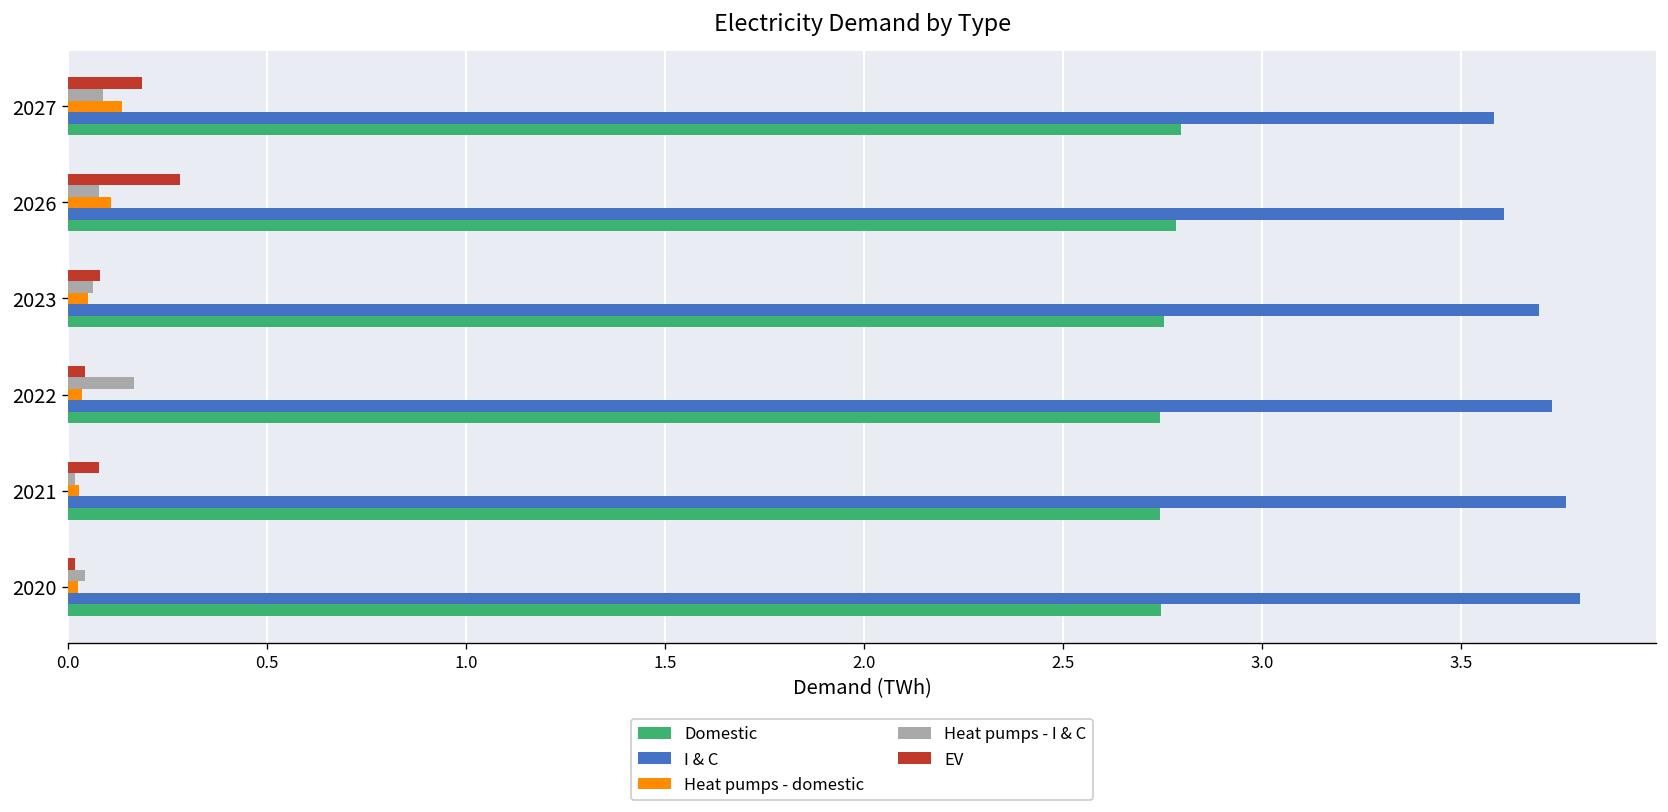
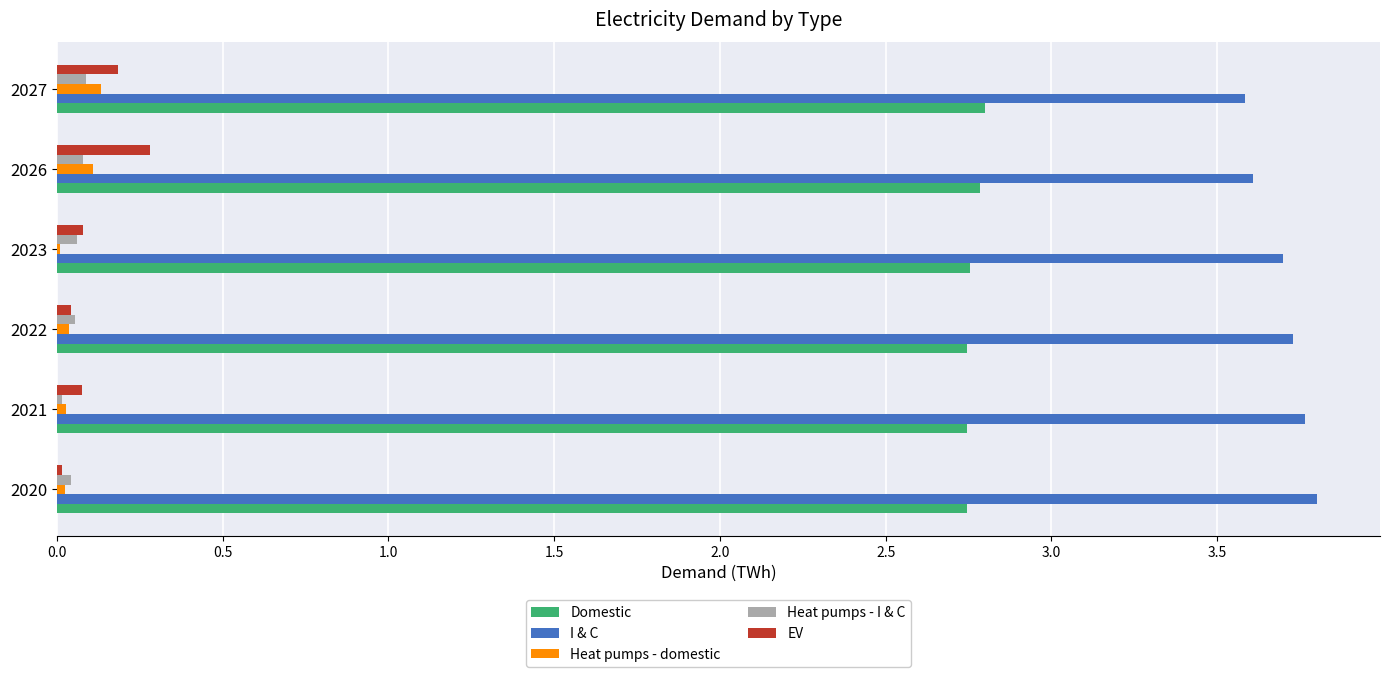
Heat pumps - domestic, 2023: 0.05 -> 0.01
Heat pumps - I & C, 2022: 0.16 -> 0.05
